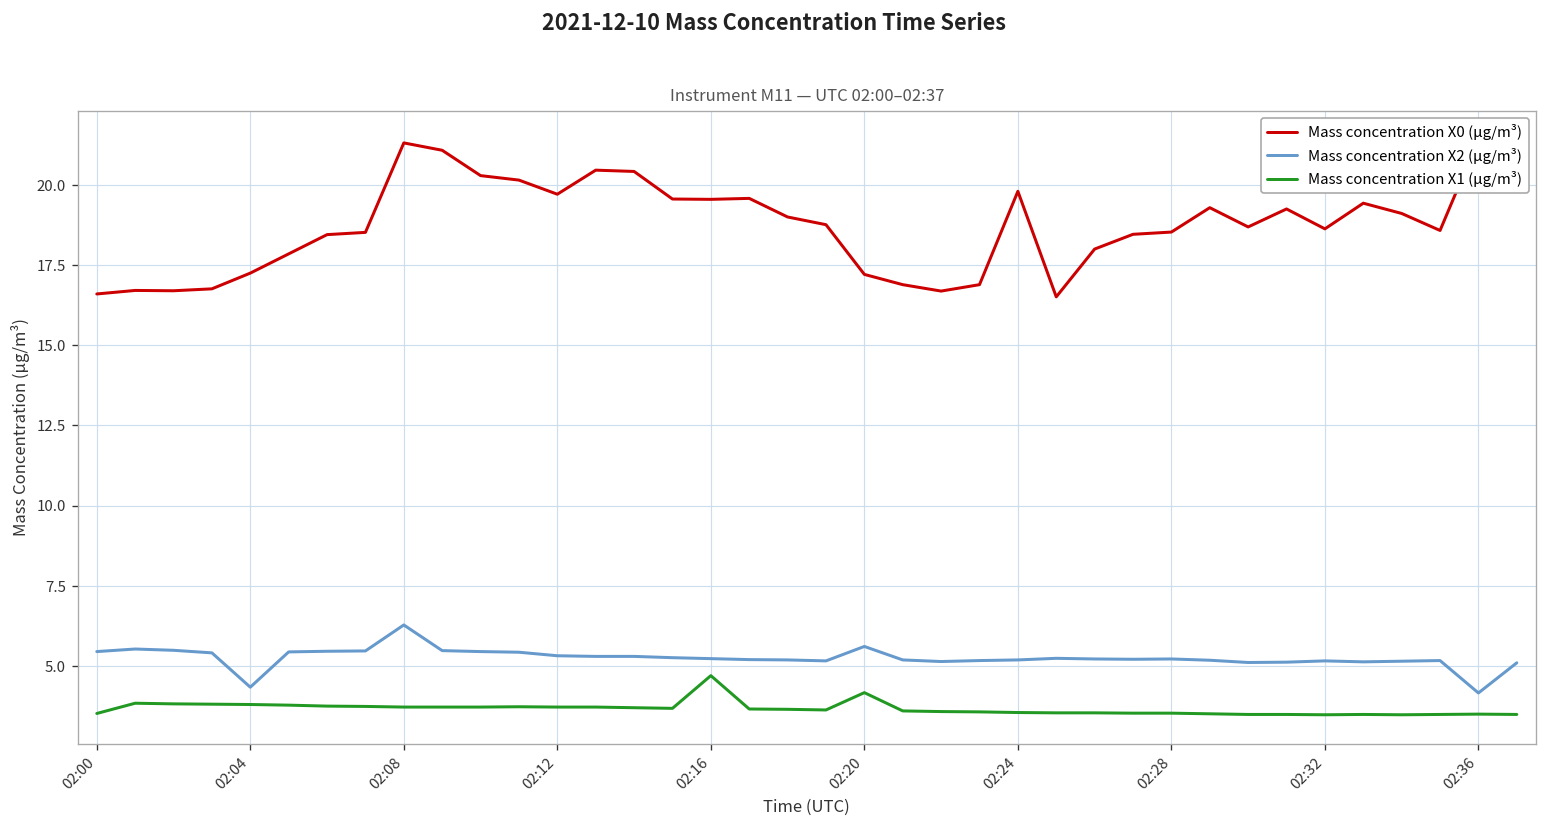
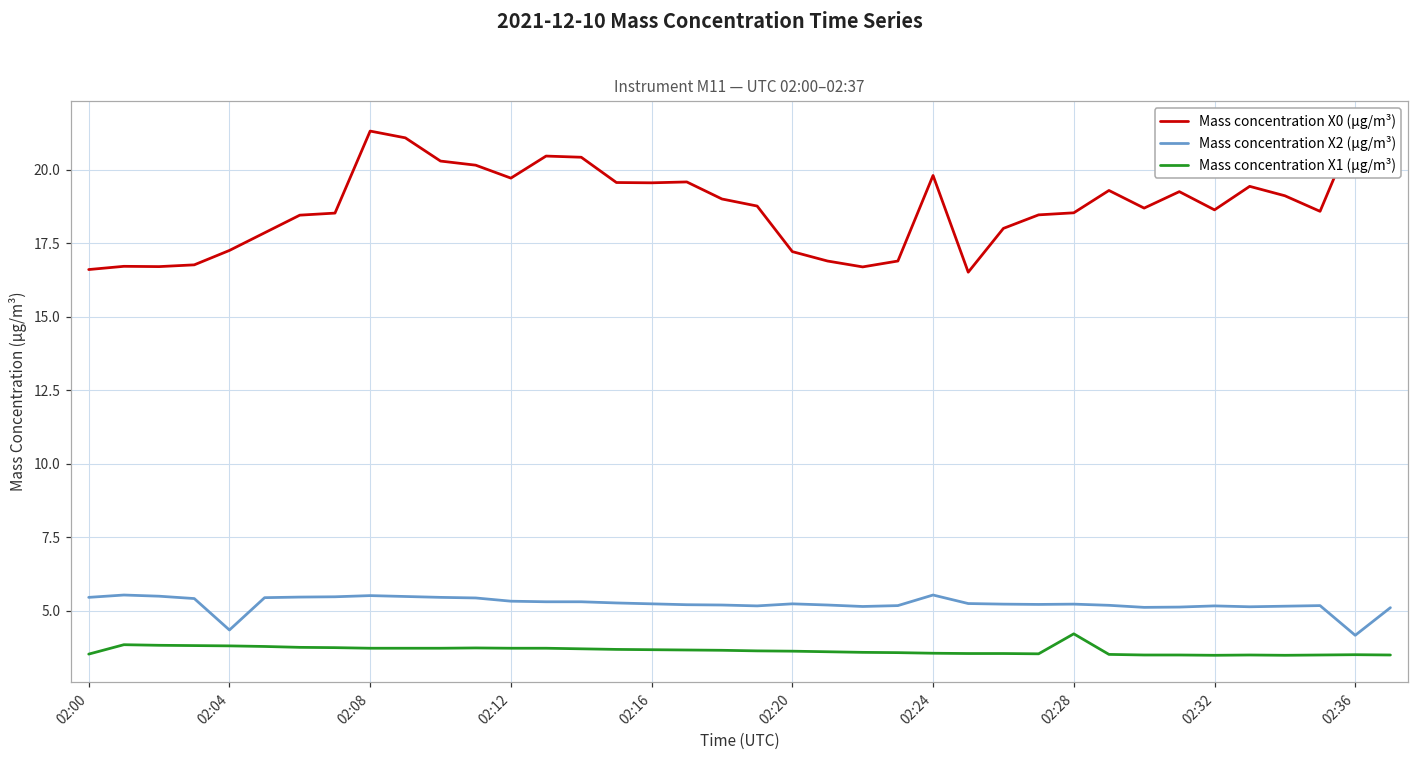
Mass concentration X2 (μg/m³), 02:08: 6.3 -> 5.5
Mass concentration X1 (μg/m³), 02:16: 4.7 -> 3.7
Mass concentration X2 (μg/m³), 02:20: 5.6 -> 5.2
Mass concentration X1 (μg/m³), 02:20: 4.2 -> 3.6
Mass concentration X2 (μg/m³), 02:24: 5.2 -> 5.5
Mass concentration X1 (μg/m³), 02:28: 3.5 -> 4.2
